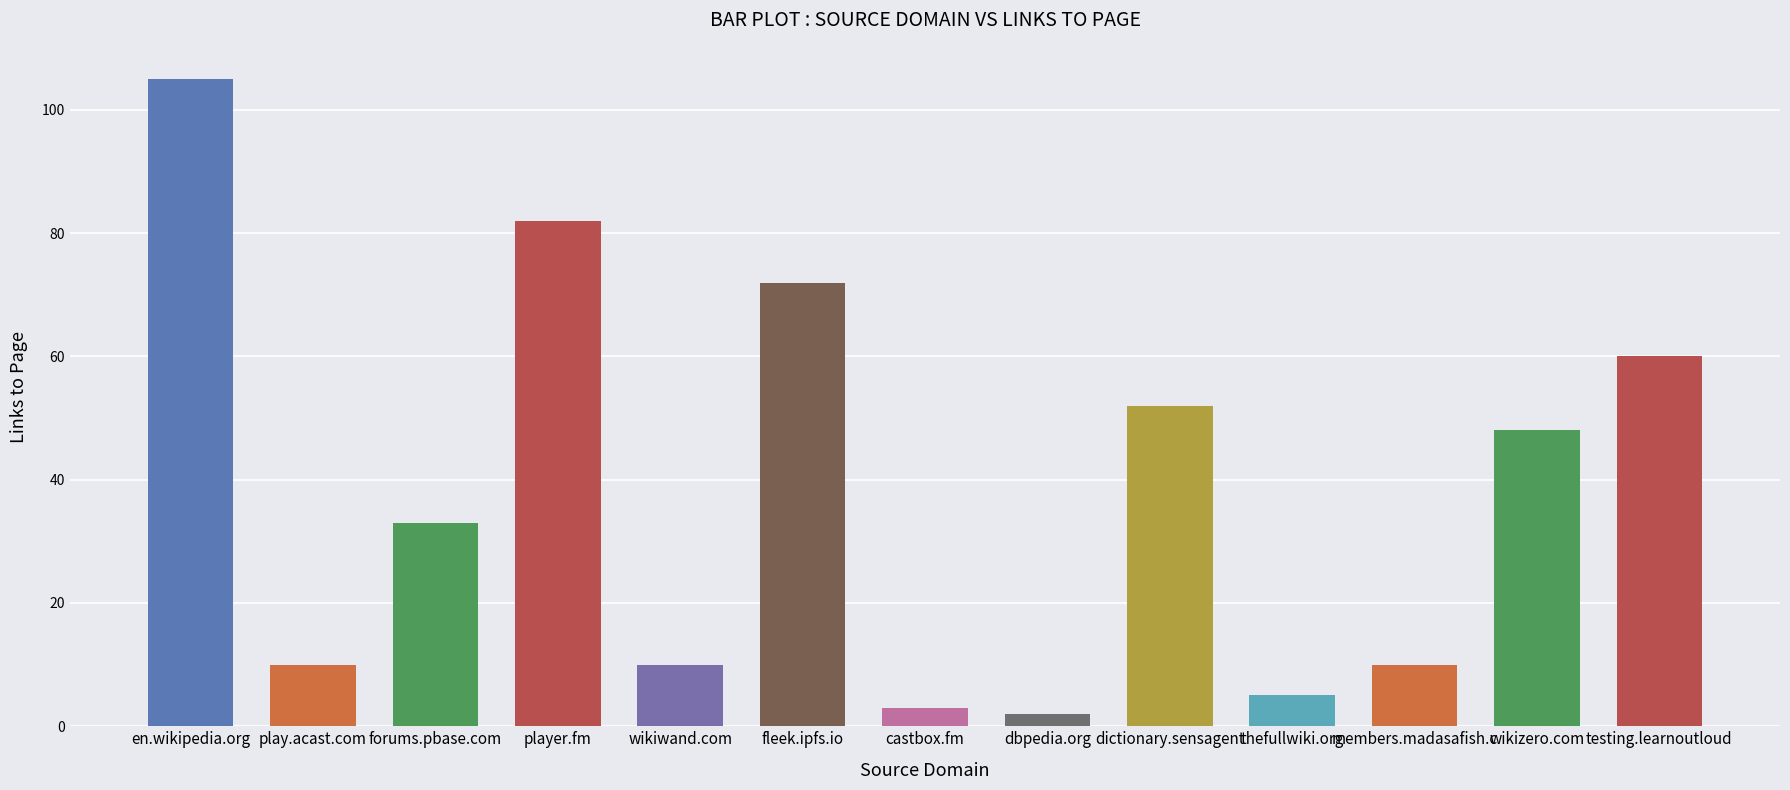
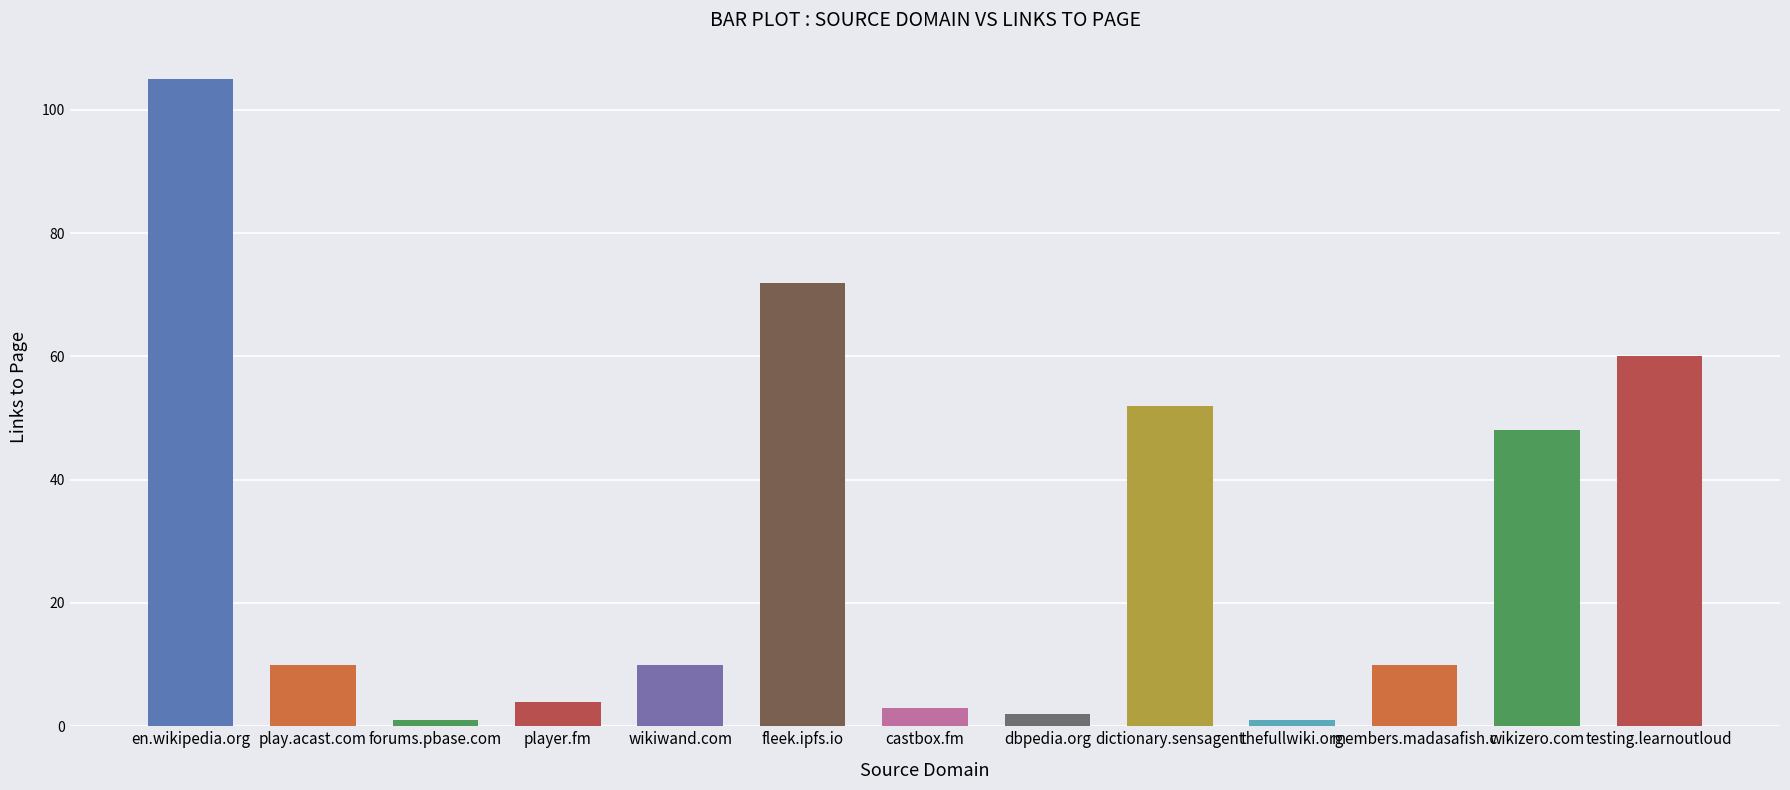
forums.pbase.com: 33 -> 1
player.fm: 82 -> 4
thefullwiki.org: 5 -> 1
